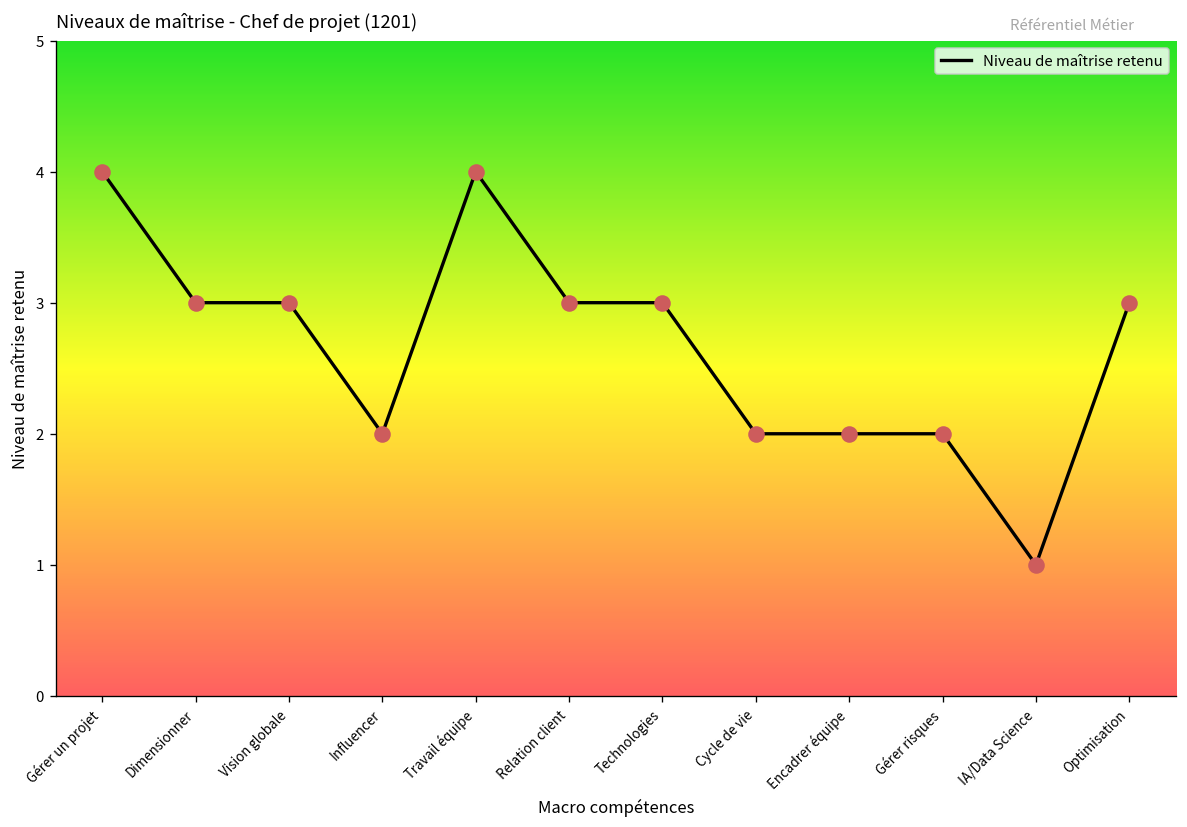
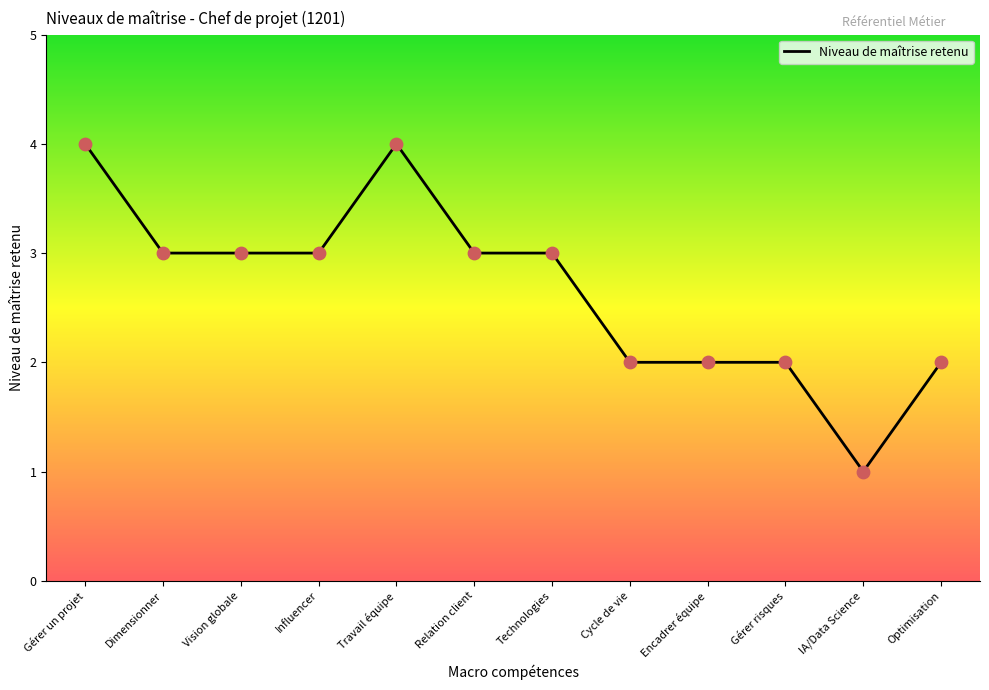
Influencer: 2 -> 3
Optimisation: 3 -> 2
